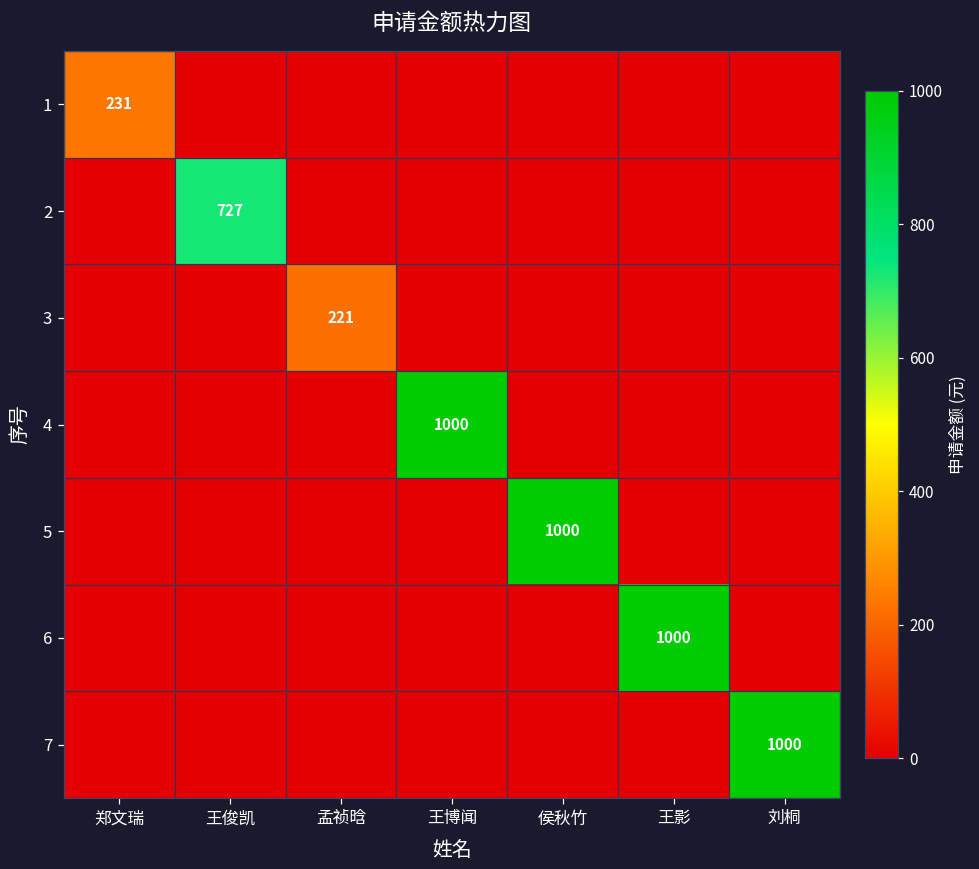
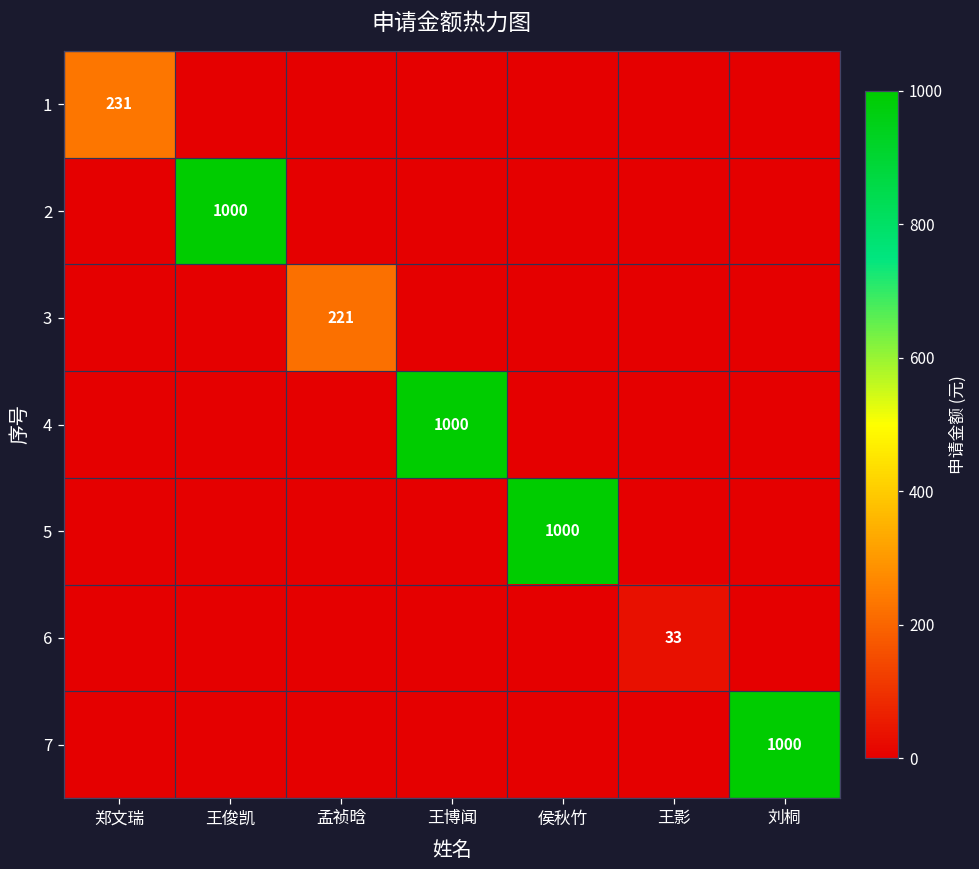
2, 王俊凯: 727 -> 1000
6, 王影: 1000 -> 33
